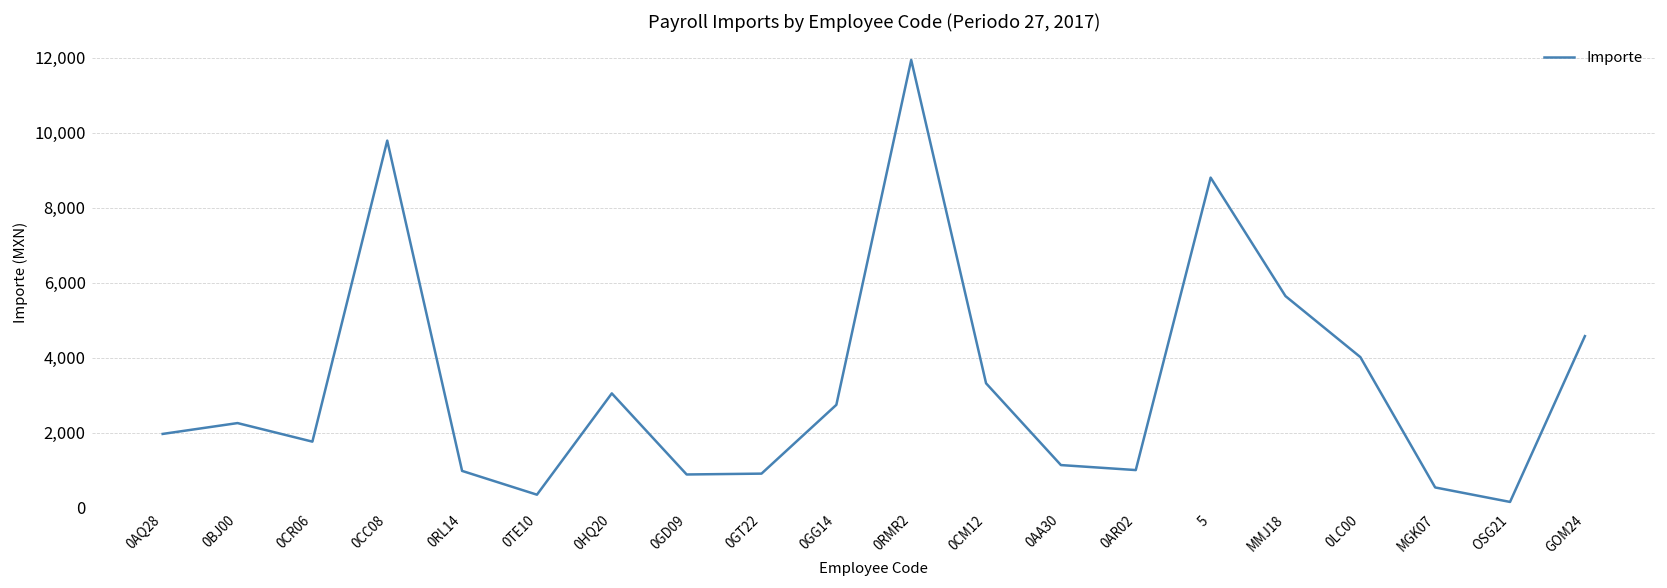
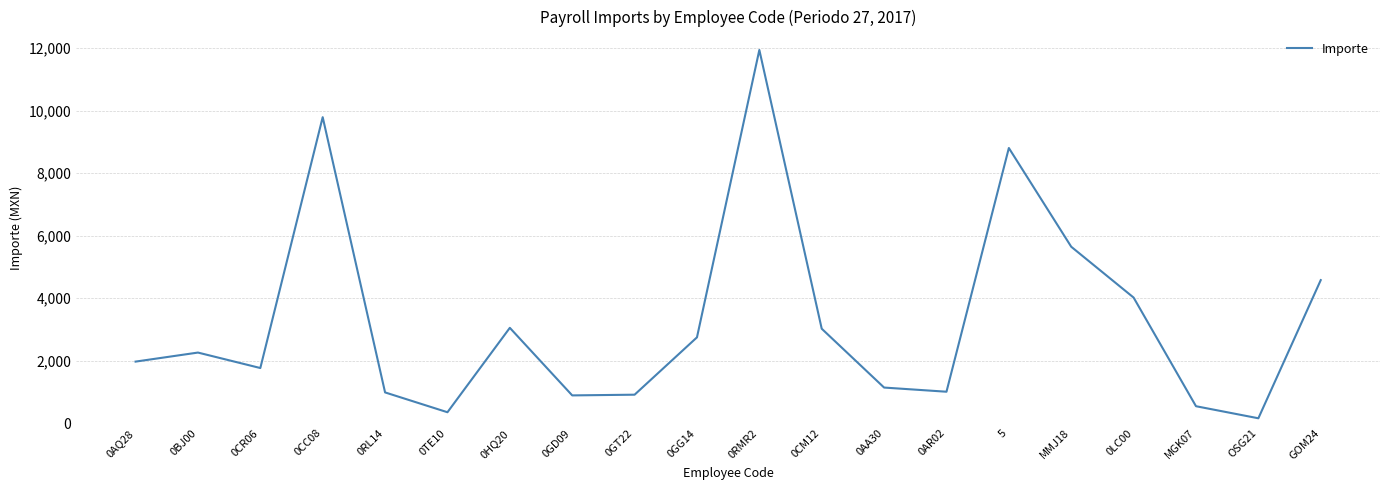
0CM12: 3,300 -> 3,000
